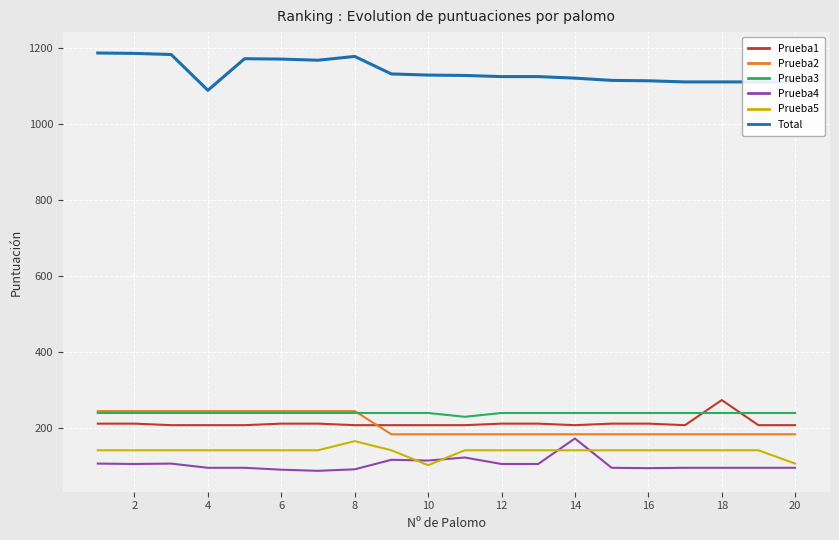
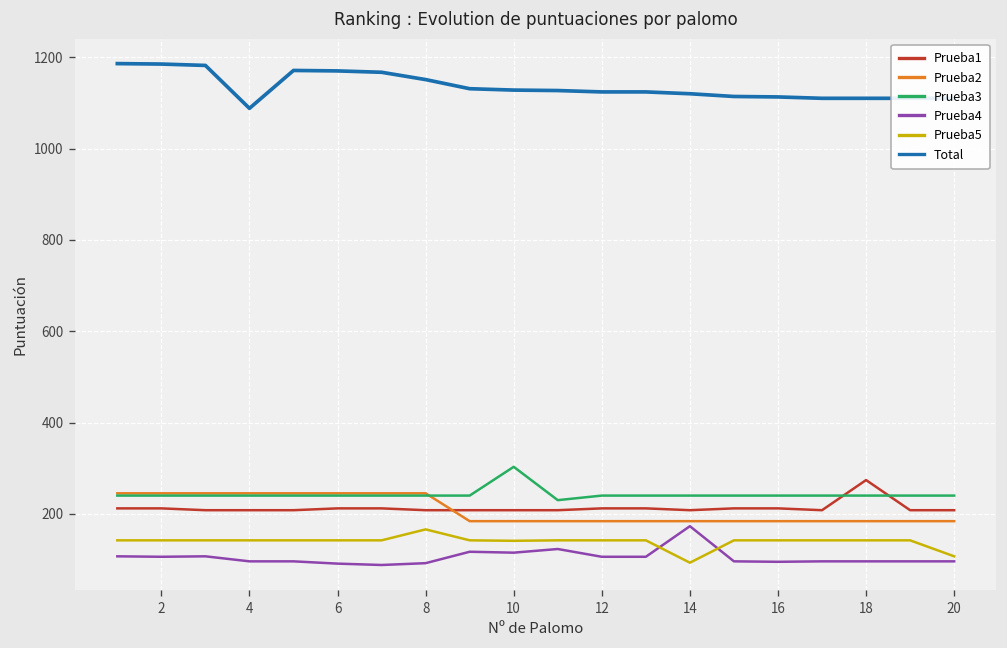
Total, 8: 1180 -> 1150
Prueba3, 10: 240 -> 300
Prueba5, 10: 100 -> 140
Prueba5, 14: 140 -> 90
